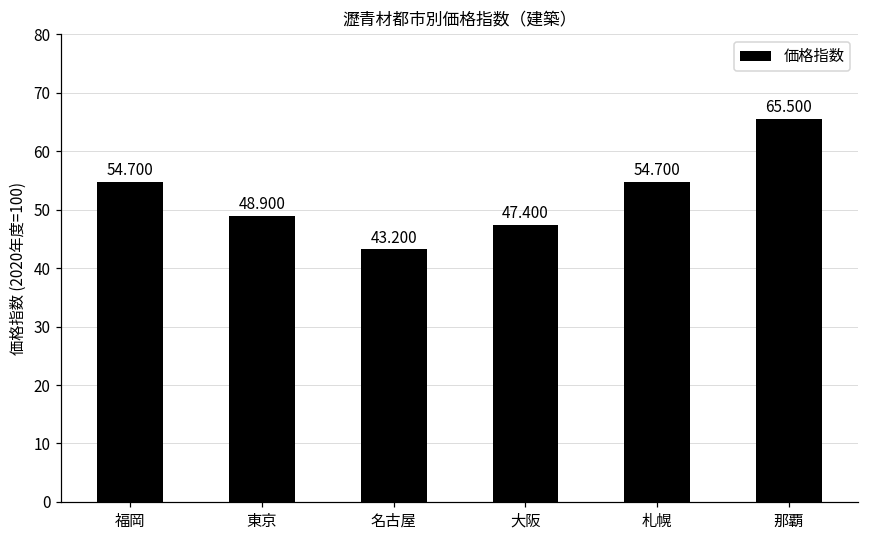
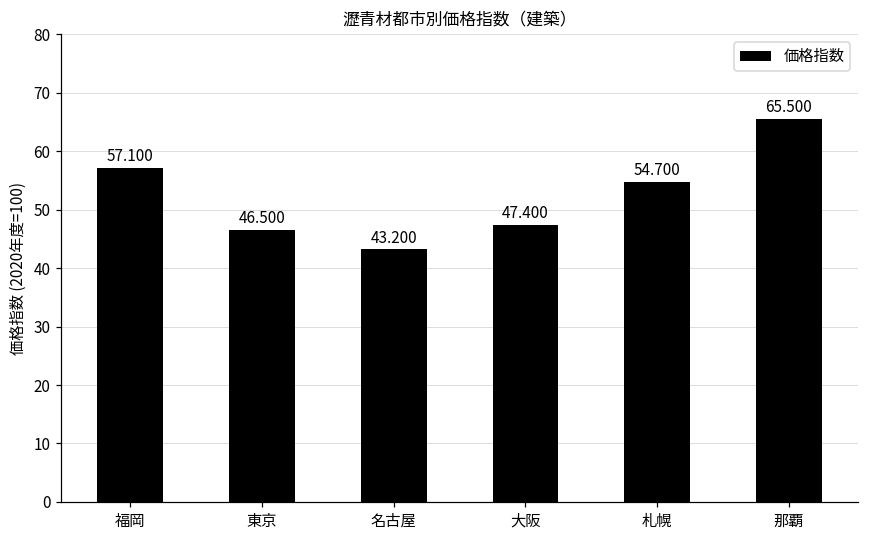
福岡: 54.700 -> 57.100
東京: 48.900 -> 46.500
